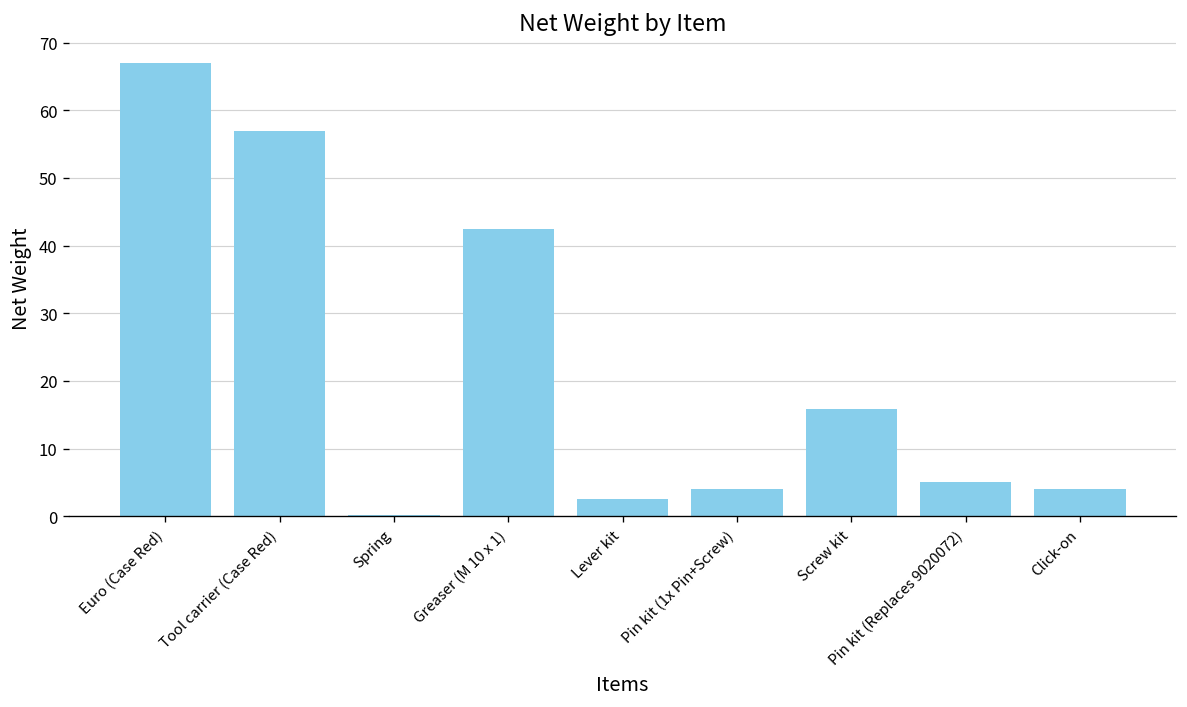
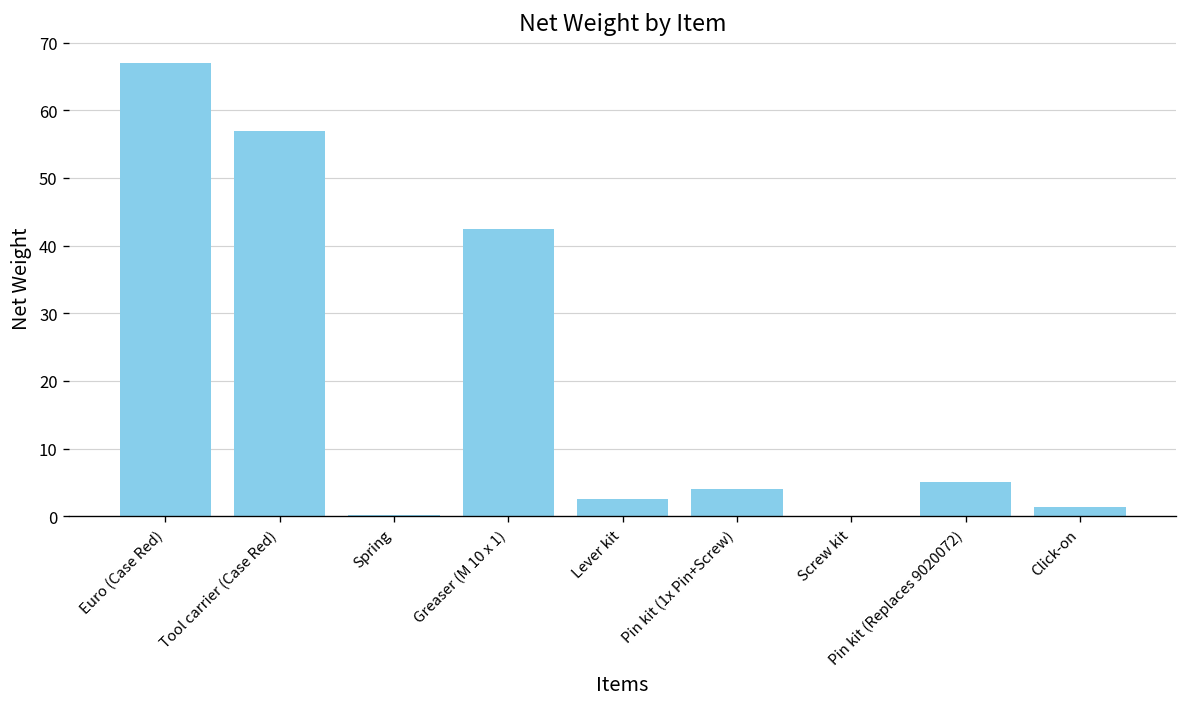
Screw kit: 16 -> 0
Click-on: 4 -> 1
